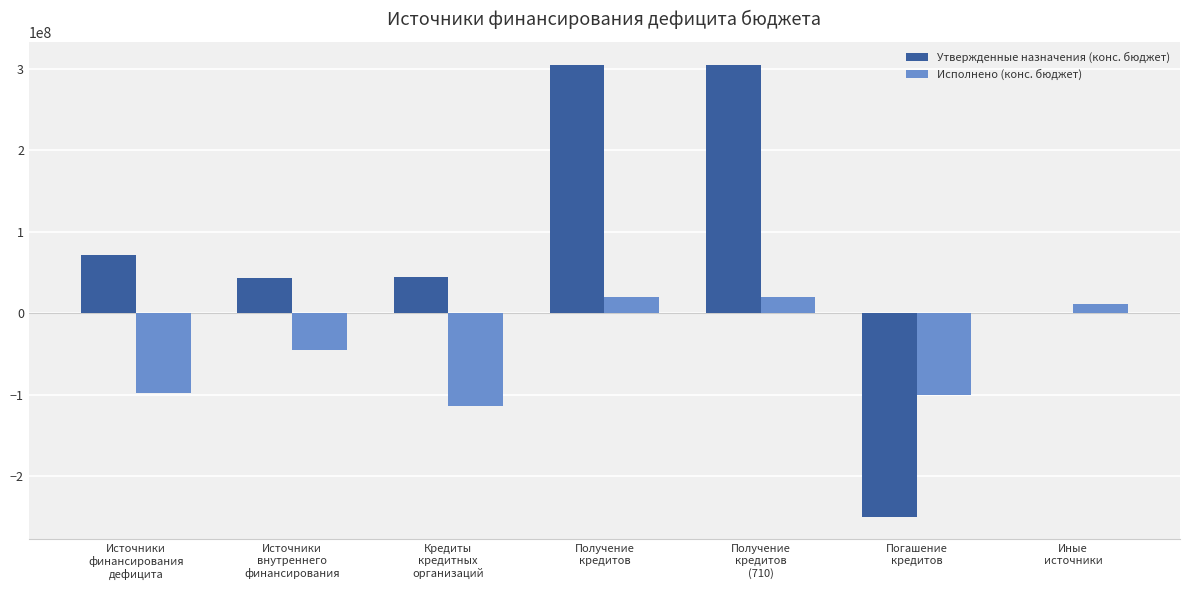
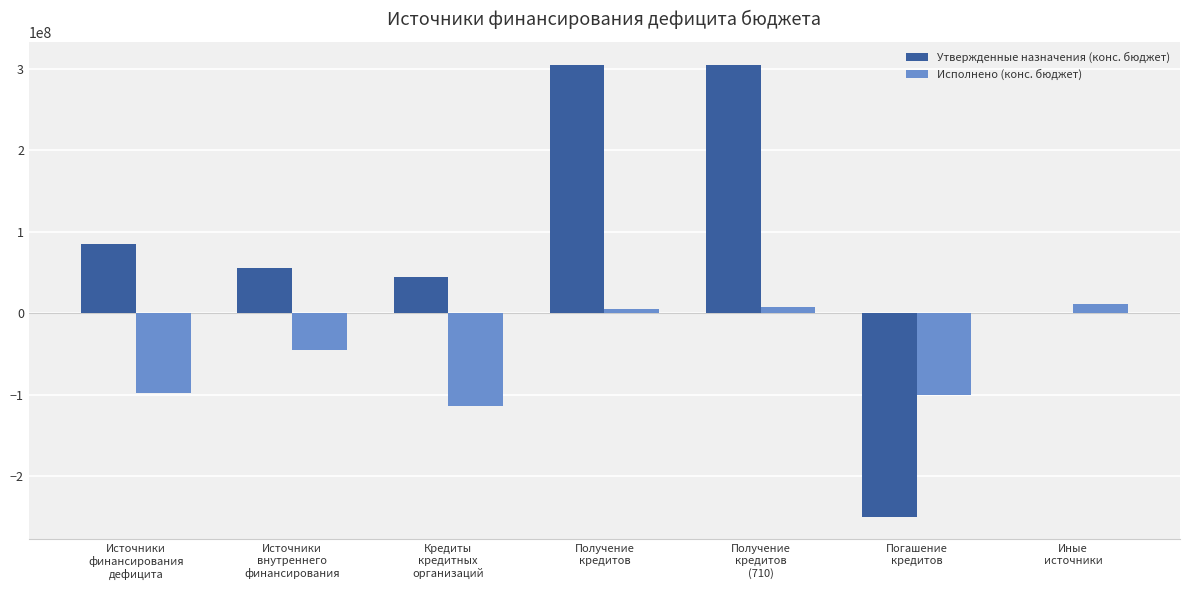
Утвержденные назначения (конс. бюджет), Источники финансирования дефицита: 70000000 -> 80000000
Утвержденные назначения (конс. бюджет), Источники внутреннего финансирования: 40000000 -> 60000000
Исполнено (конс. бюджет), Получение кредитов: 20000000 -> 10000000
Исполнено (конс. бюджет), Получение кредитов (710): 20000000 -> 10000000
